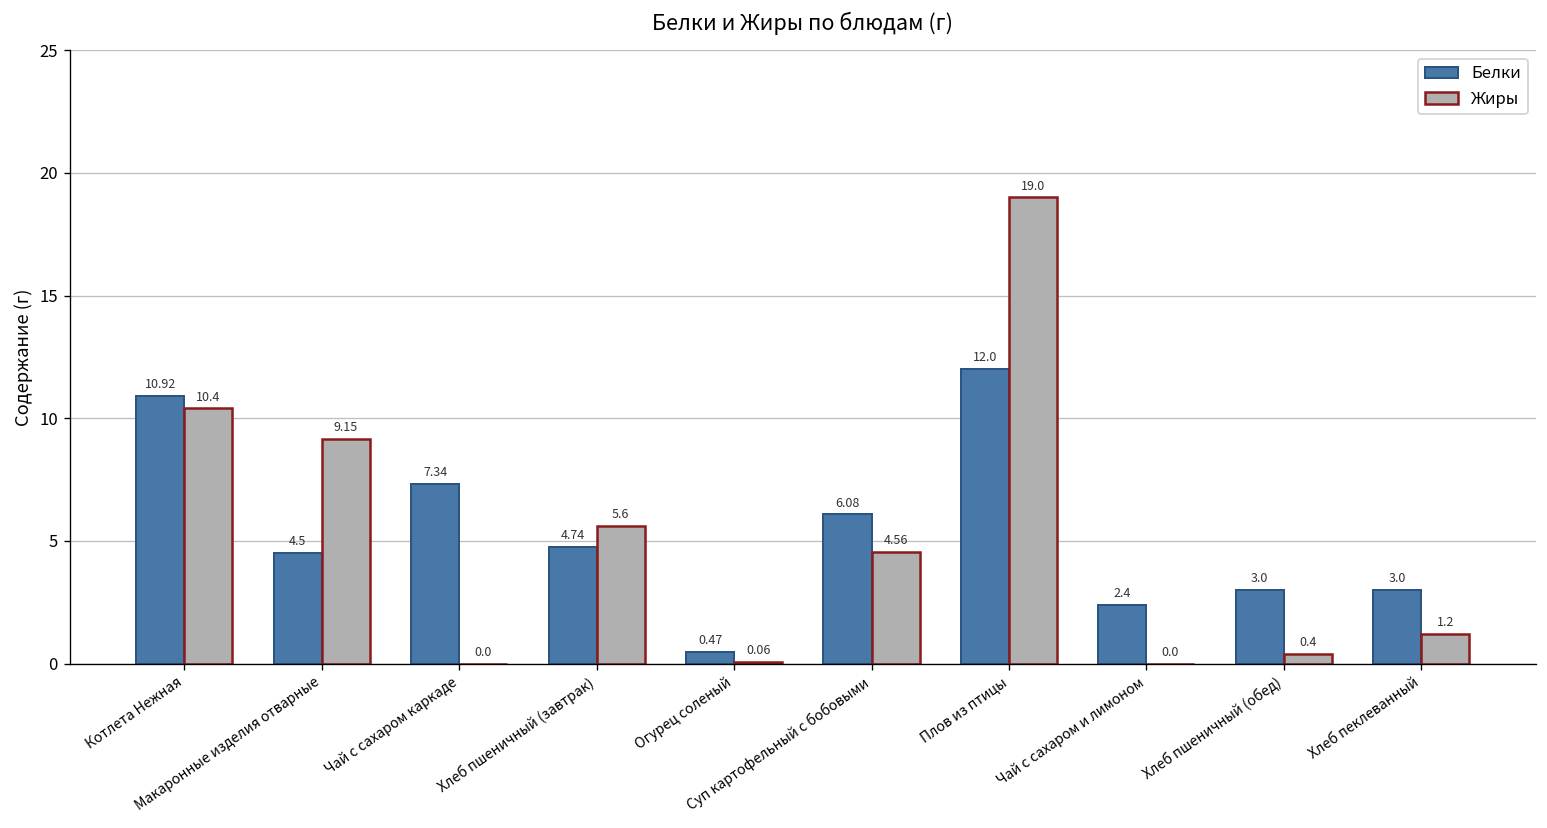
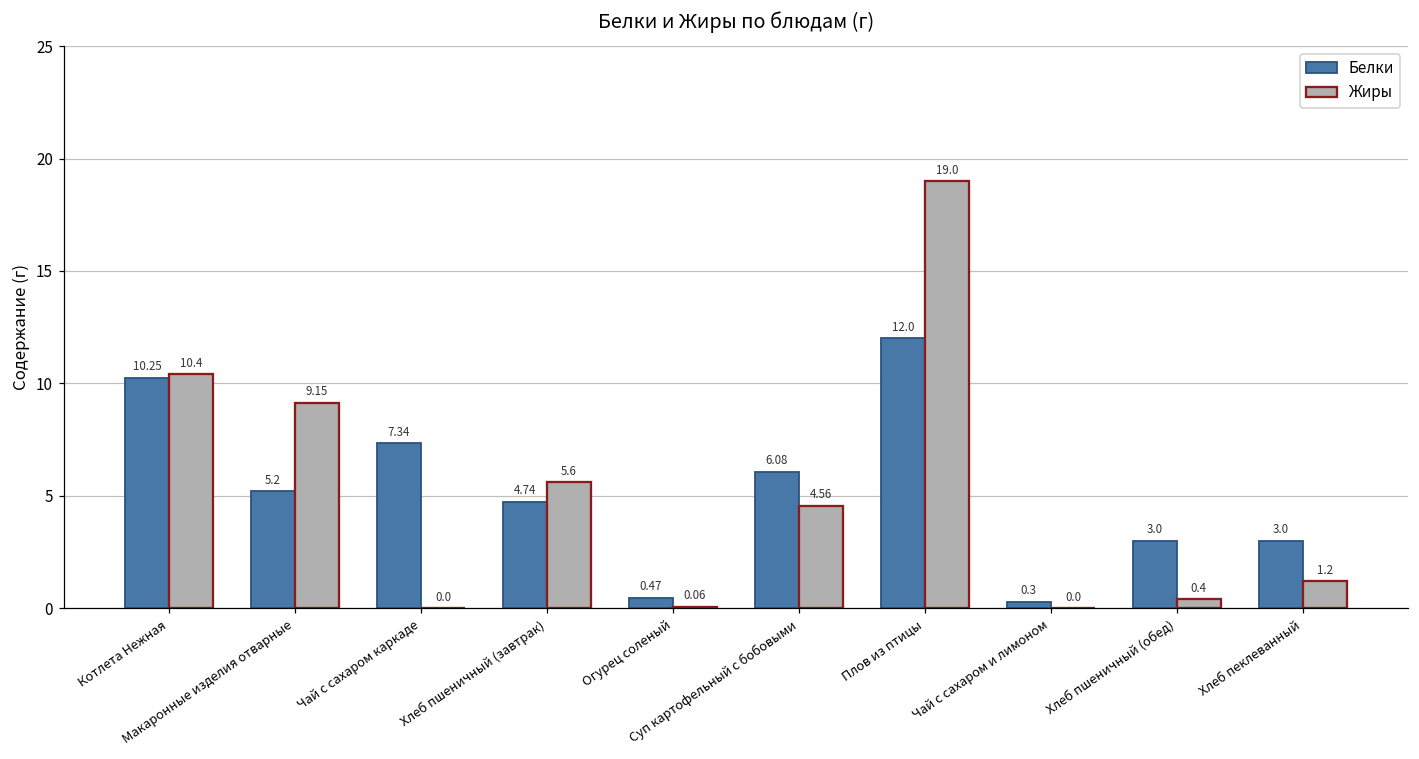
Белки, Котлета Нежная: 10.92 -> 10.25
Белки, Макаронные изделия отварные: 4.5 -> 5.2
Белки, Чай с сахаром и лимоном: 2.4 -> 0.3
